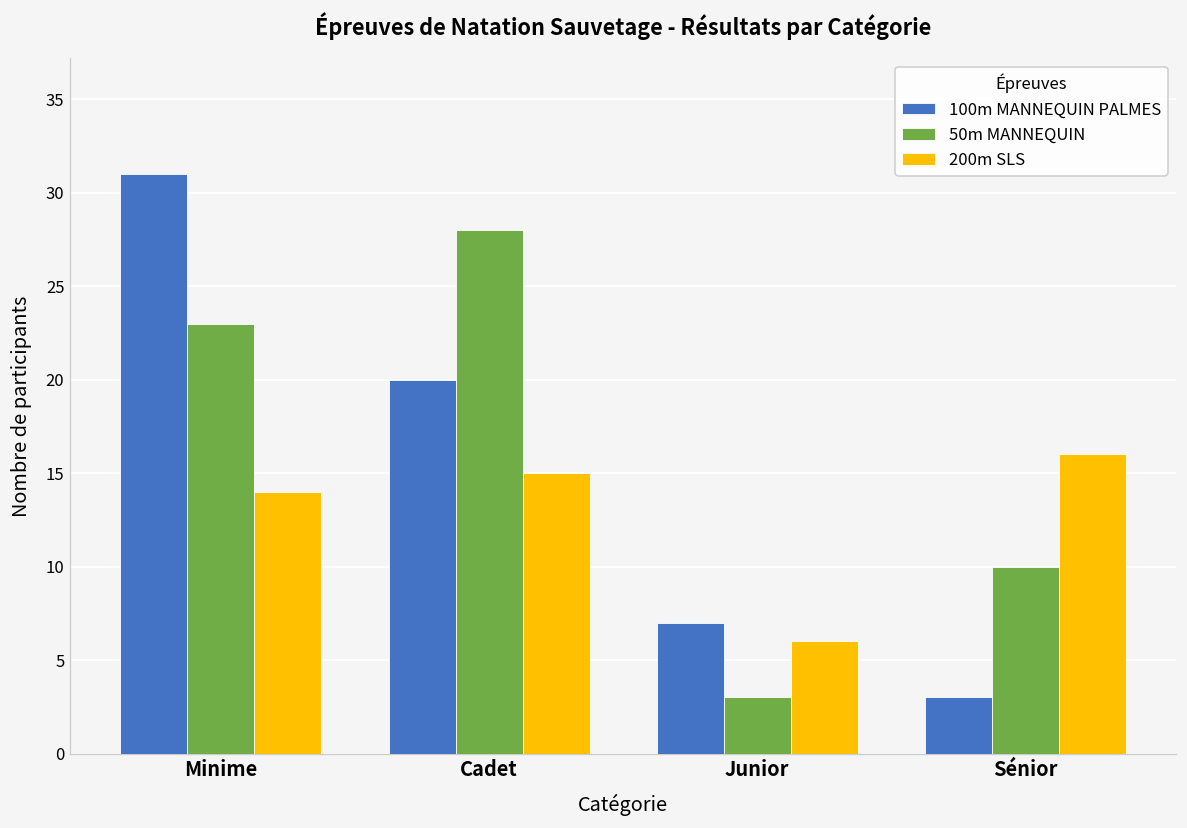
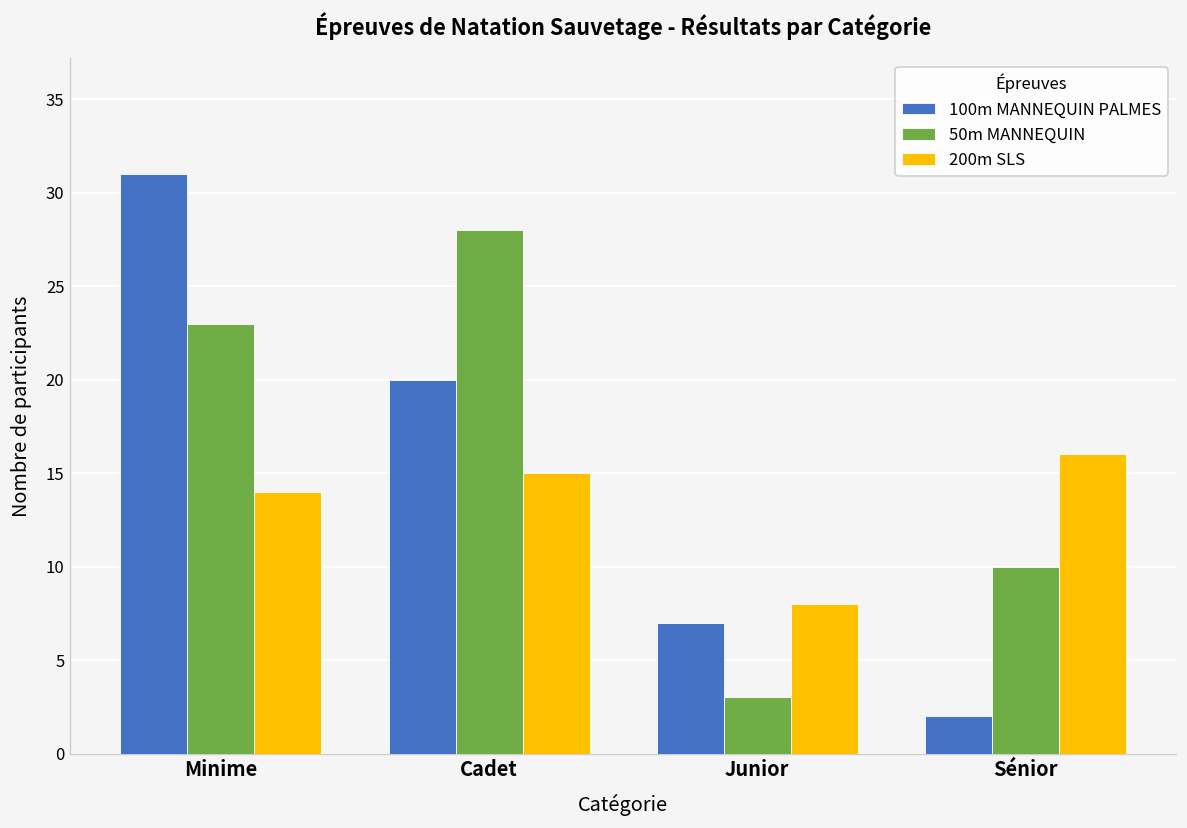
200m SLS, Junior: 6 -> 8
100m MANNEQUIN PALMES, Sénior: 3 -> 2
